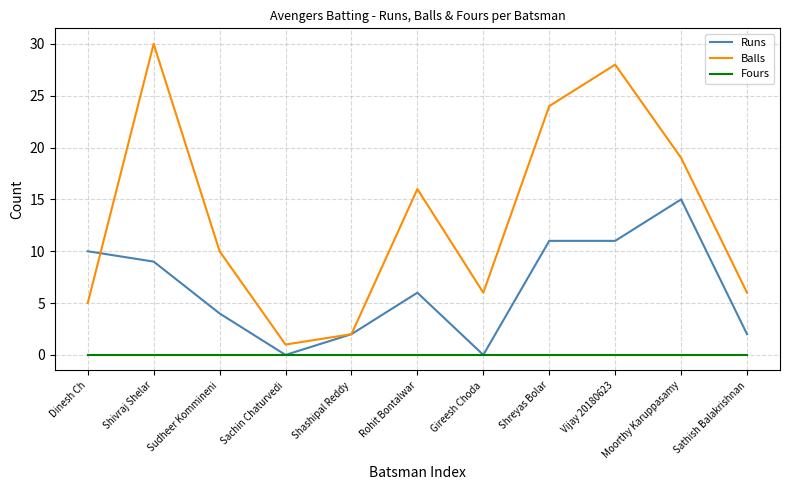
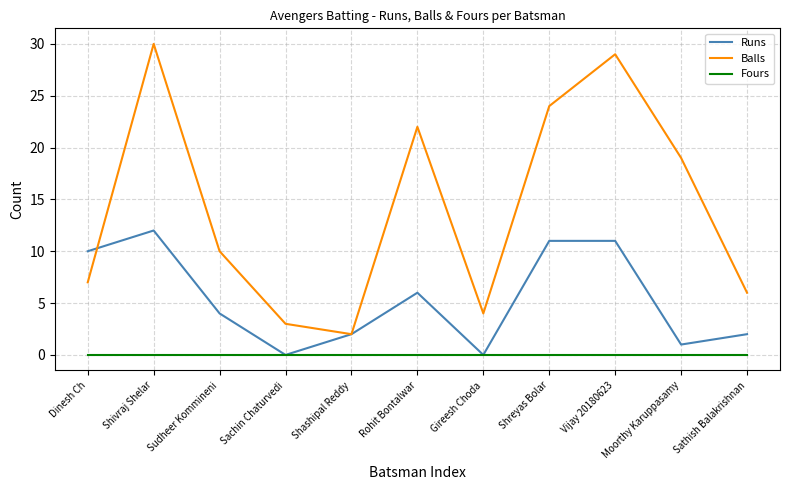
Balls, Dinesh Ch: 5 -> 7
Runs, Shivraj Shelar: 9 -> 12
Balls, Sachin Chaturvedi: 1 -> 3
Balls, Rohit Bontalwar: 16 -> 22
Balls, Gireesh Choda: 6 -> 4
Balls, Vijay 20180623: 28 -> 29
Runs, Moorthy Karuppasamy: 15 -> 1
